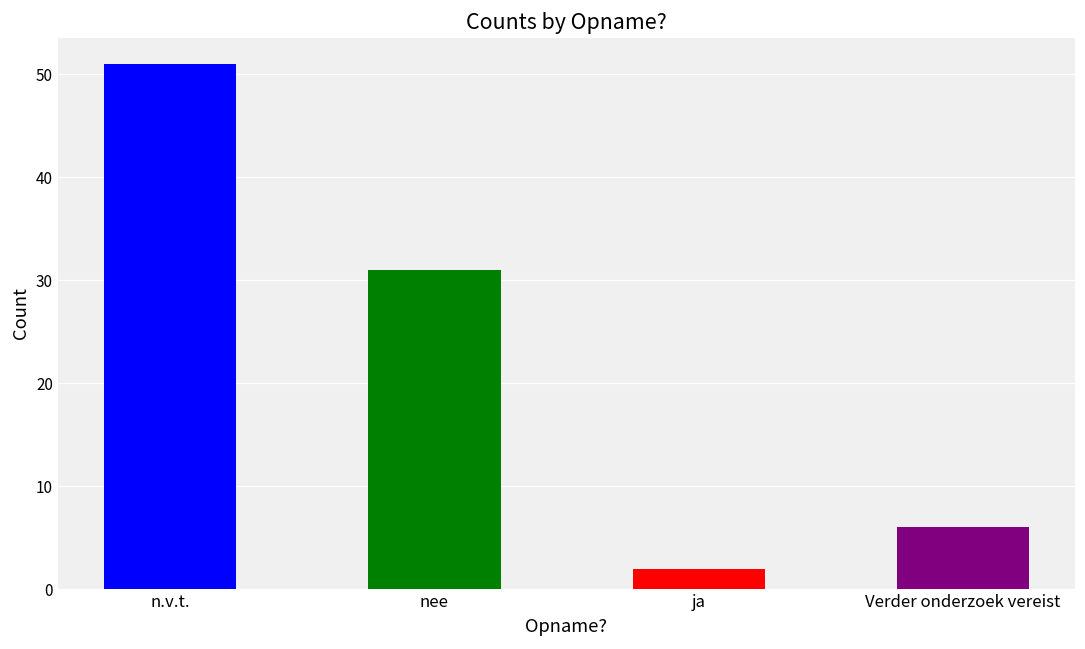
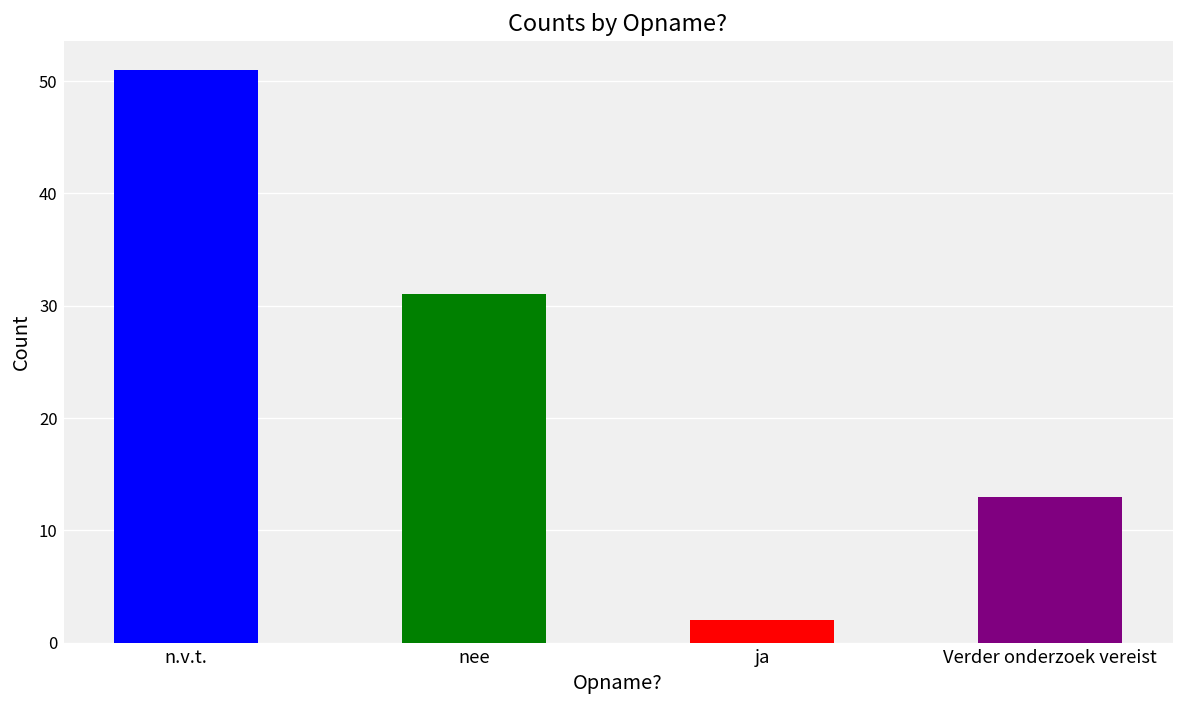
Verder onderzoek vereist: 6 -> 13
